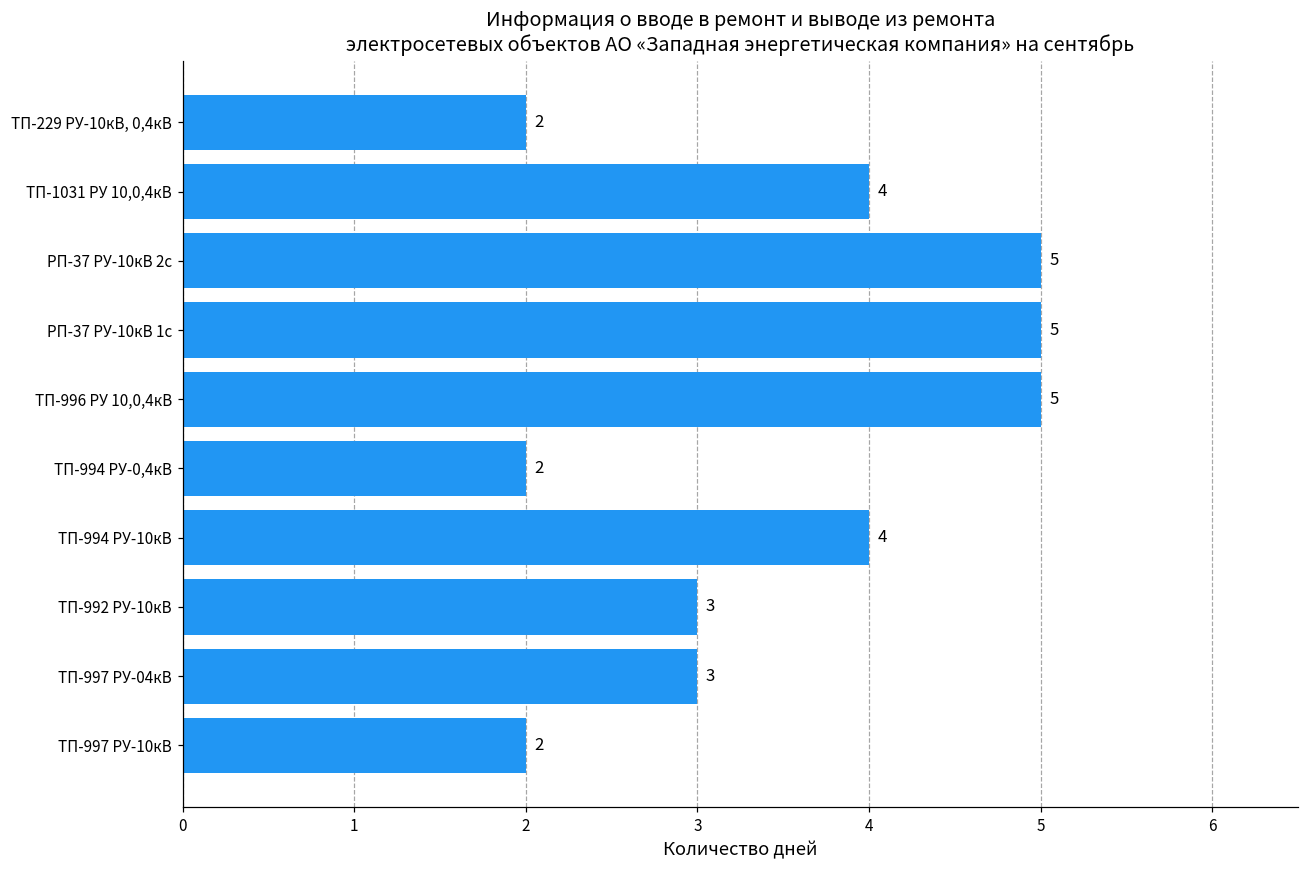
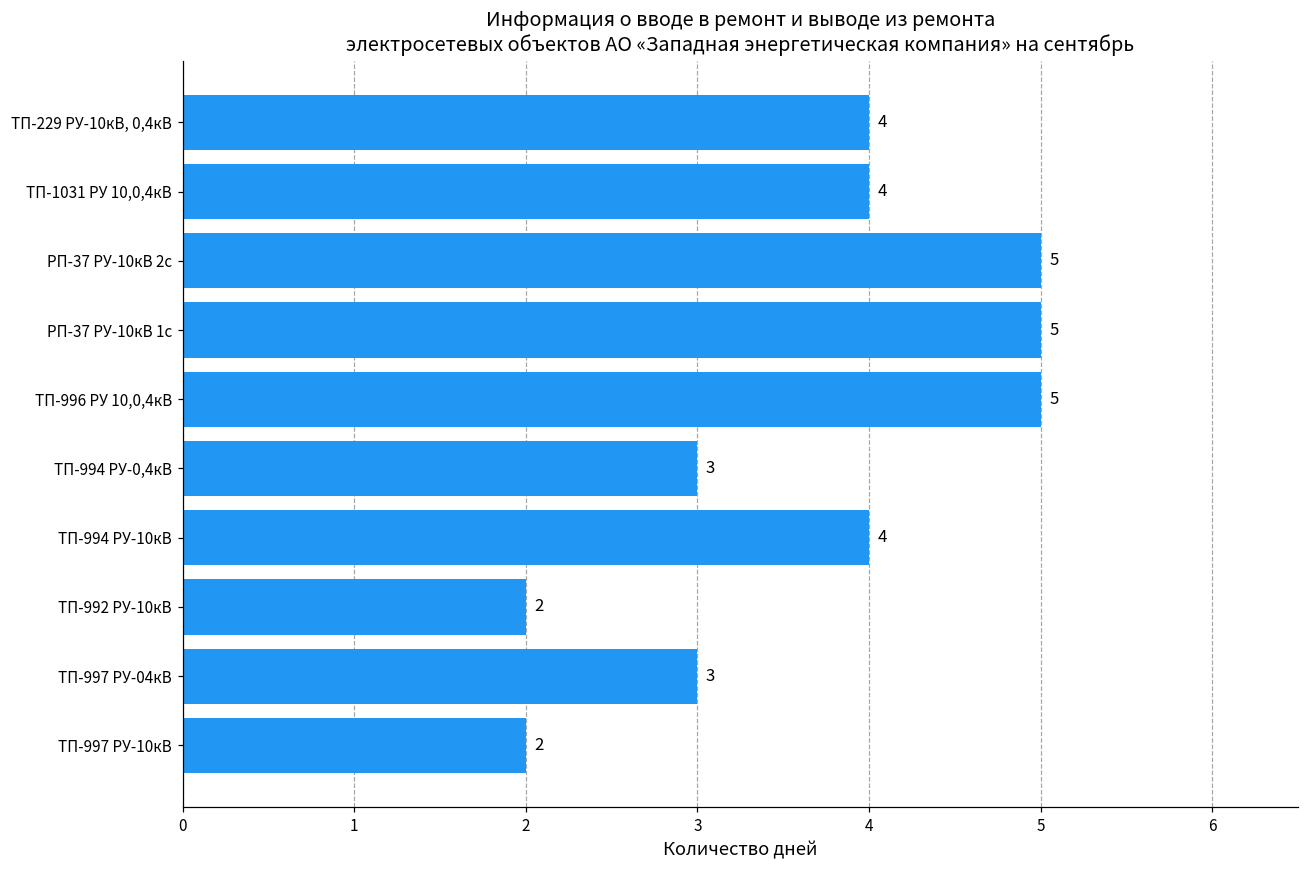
ТП-229 РУ-10кВ, 0,4кВ: 2 -> 4
ТП-994 РУ-0,4кВ: 2 -> 3
ТП-992 РУ-10кВ: 3 -> 2
